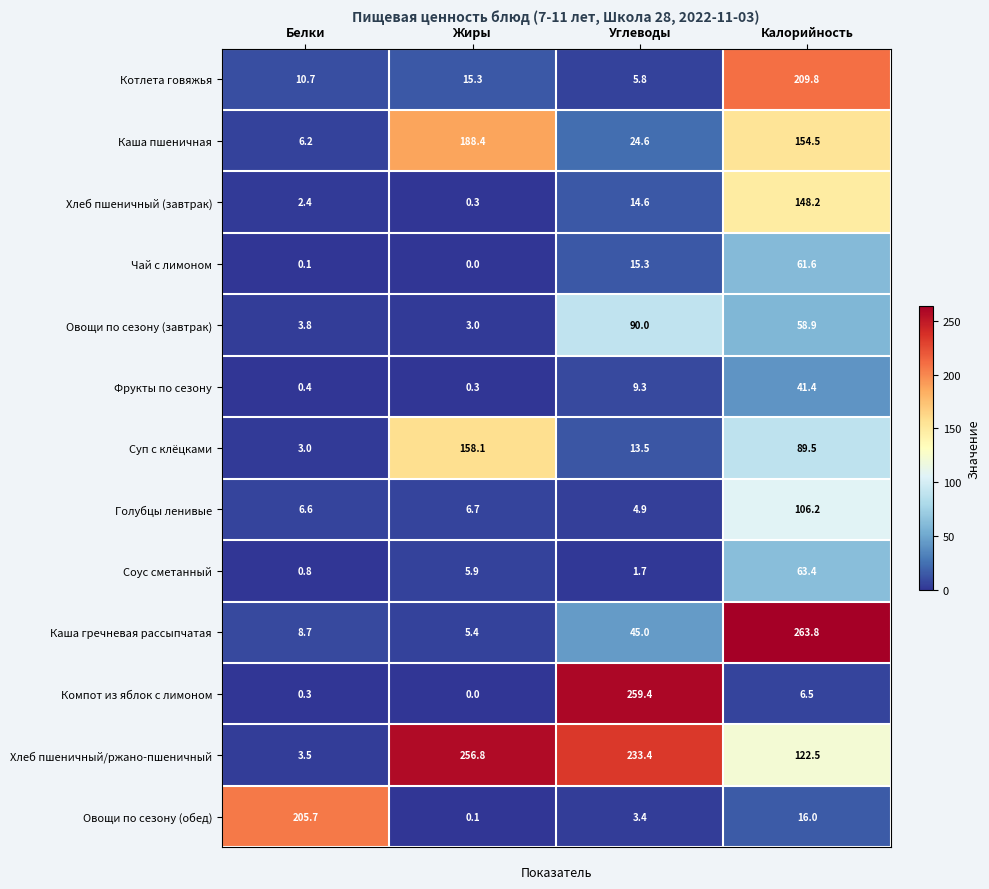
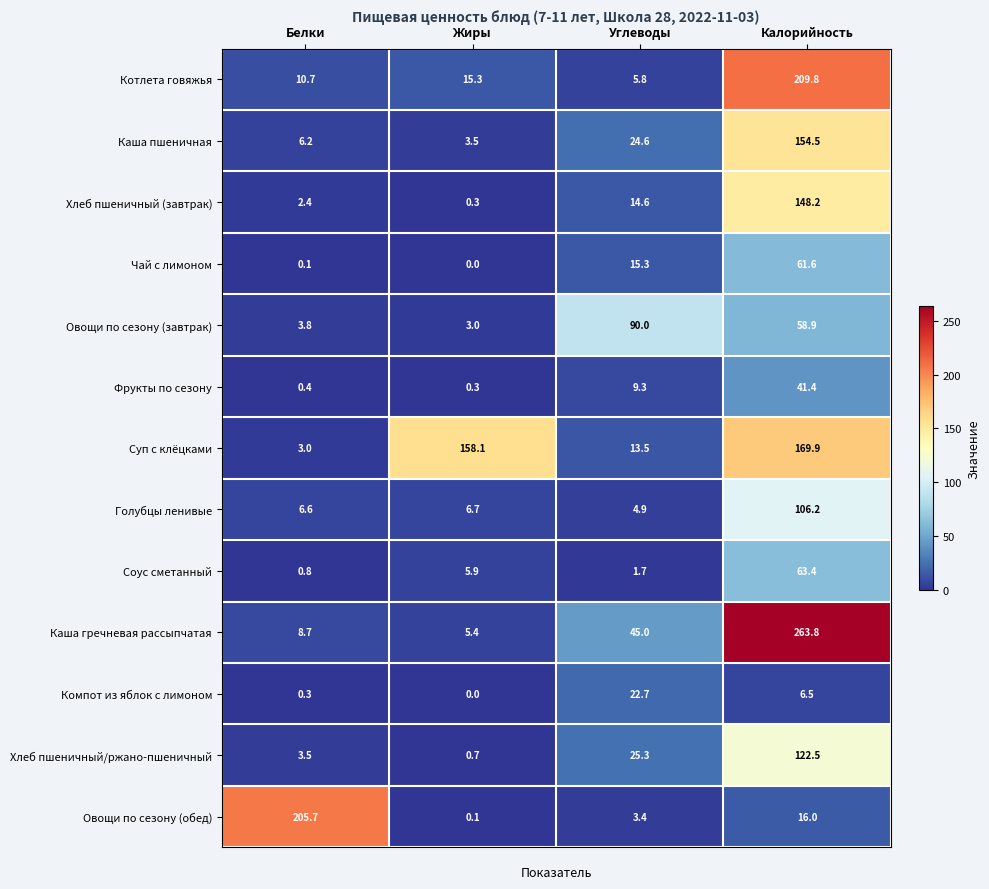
Каша пшеничная, Жиры: 188.4 -> 3.5
Суп с клёцками, Калорийность: 89.5 -> 169.9
Компот из яблок с лимоном, Углеводы: 259.4 -> 22.7
Хлеб пшеничный/ржано-пшеничный, Жиры: 256.8 -> 0.7
Хлеб пшеничный/ржано-пшеничный, Углеводы: 233.4 -> 25.3
